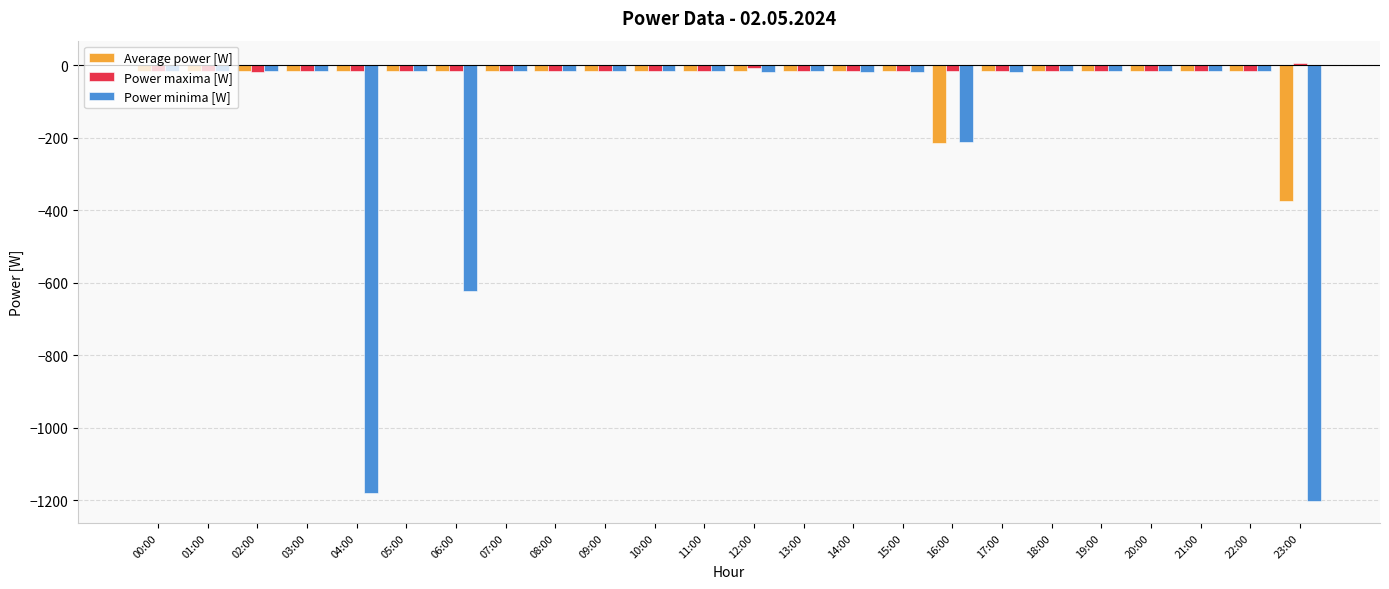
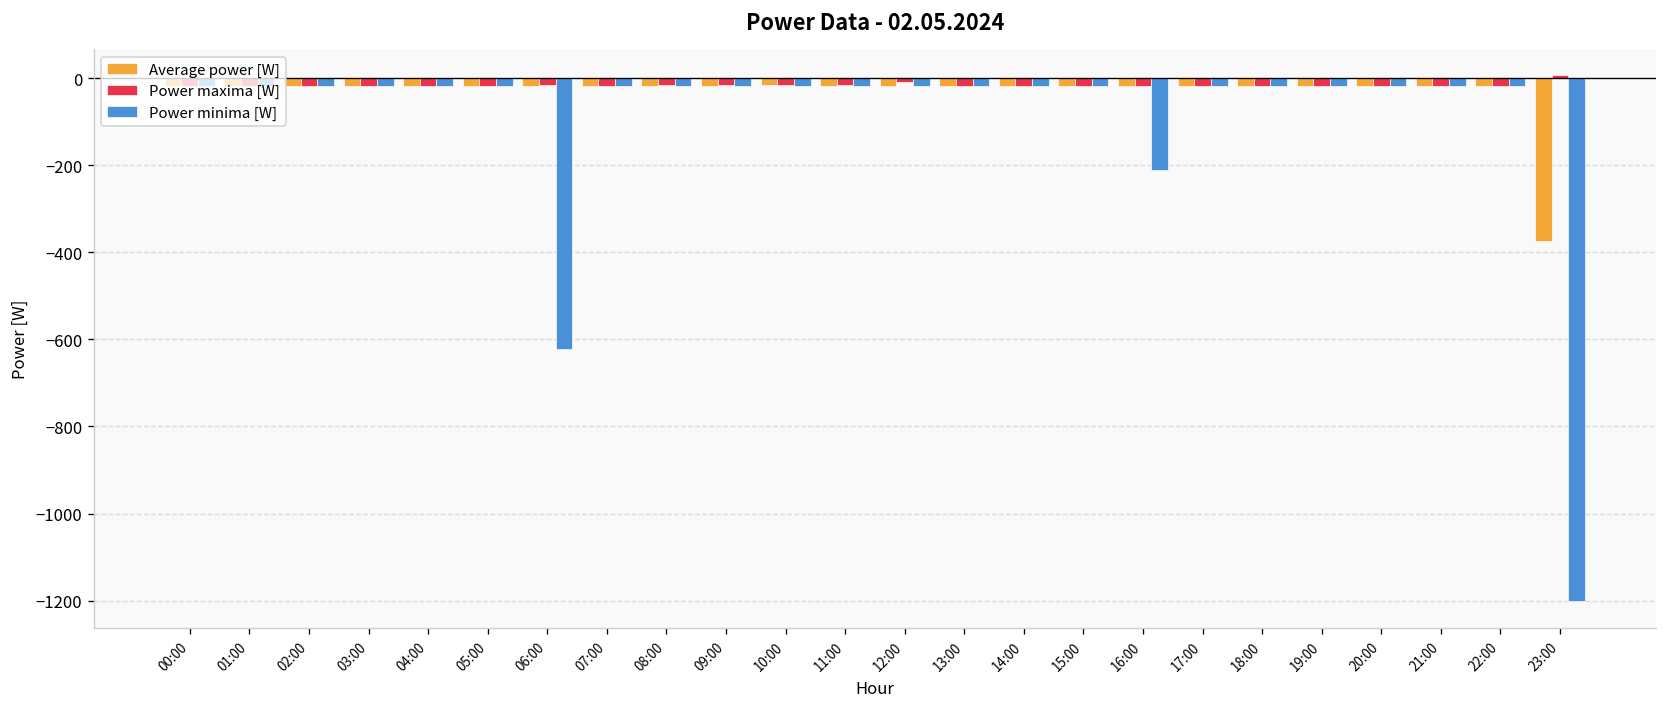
Power minima [W], 04:00: -1180 -> -20
Average power [W], 16:00: -220 -> -20
